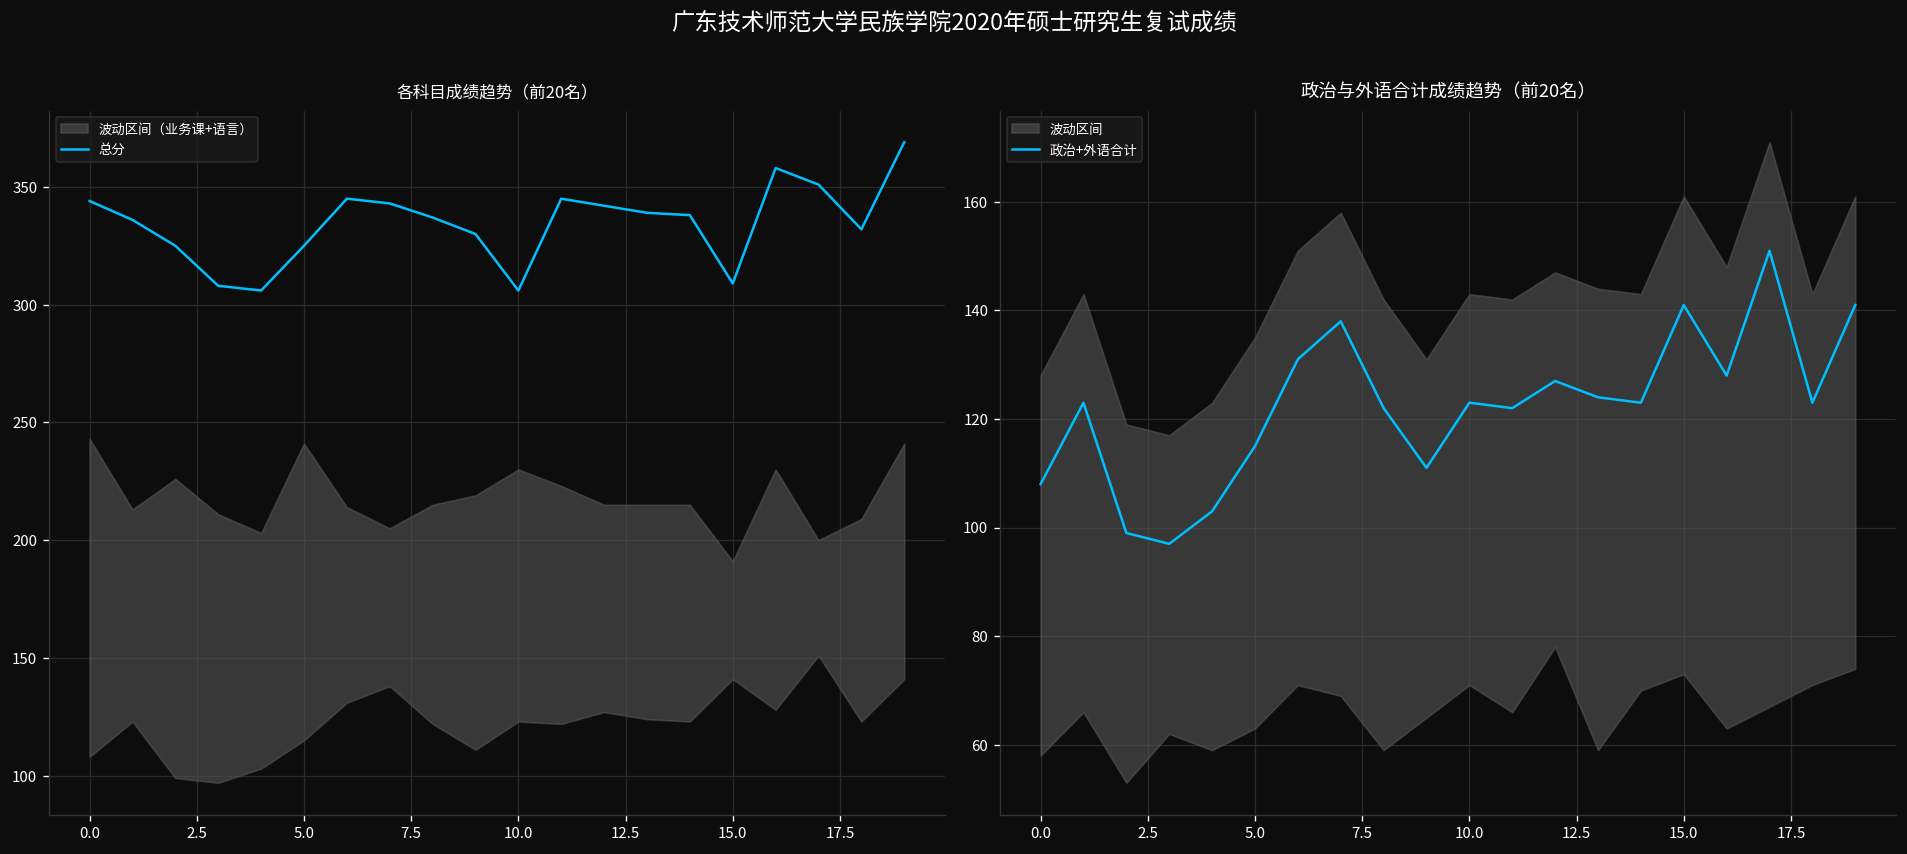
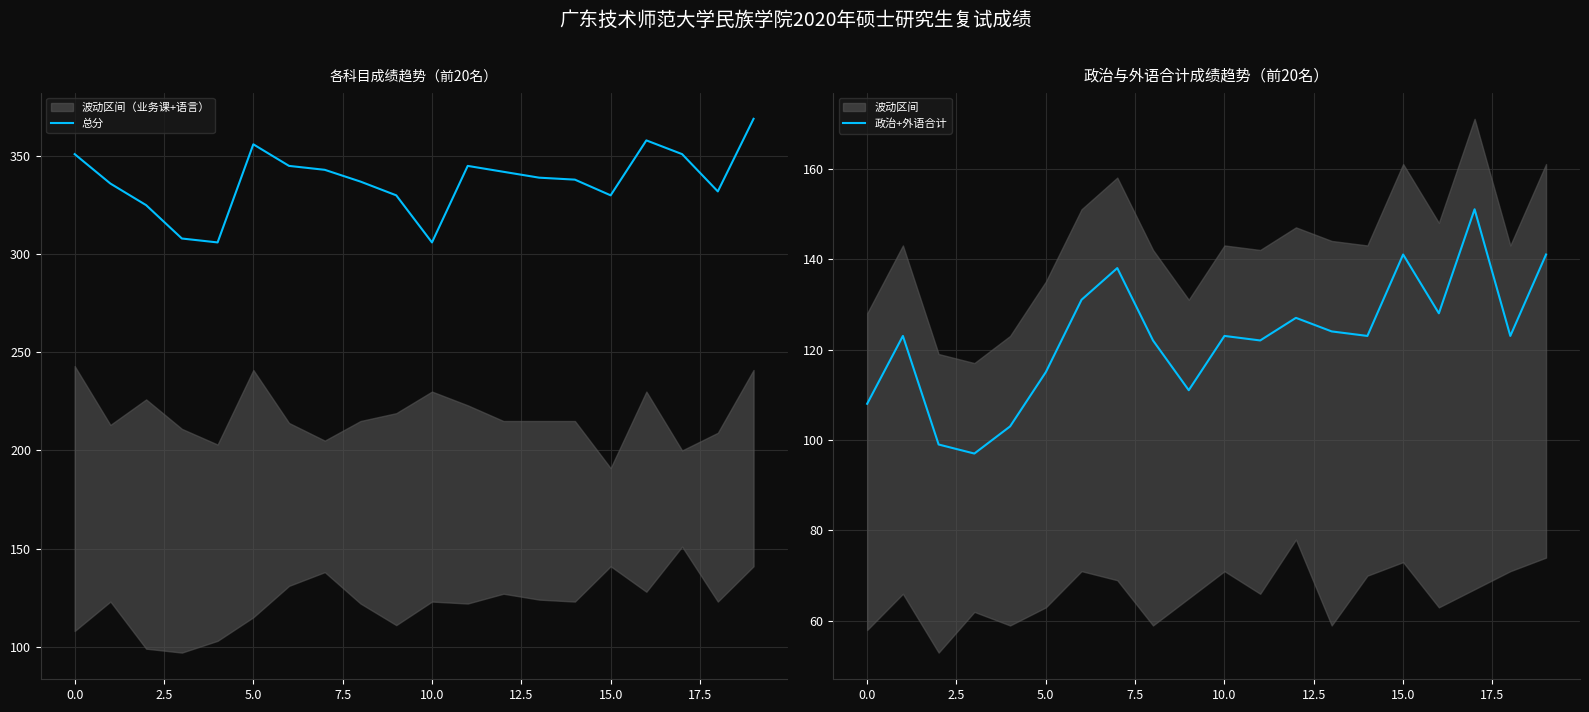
各科目成绩趋势（前20名）, 总分, 0.0: 344 -> 351
各科目成绩趋势（前20名）, 总分, 5.0: 325 -> 356
各科目成绩趋势（前20名）, 总分, 15.0: 309 -> 330
